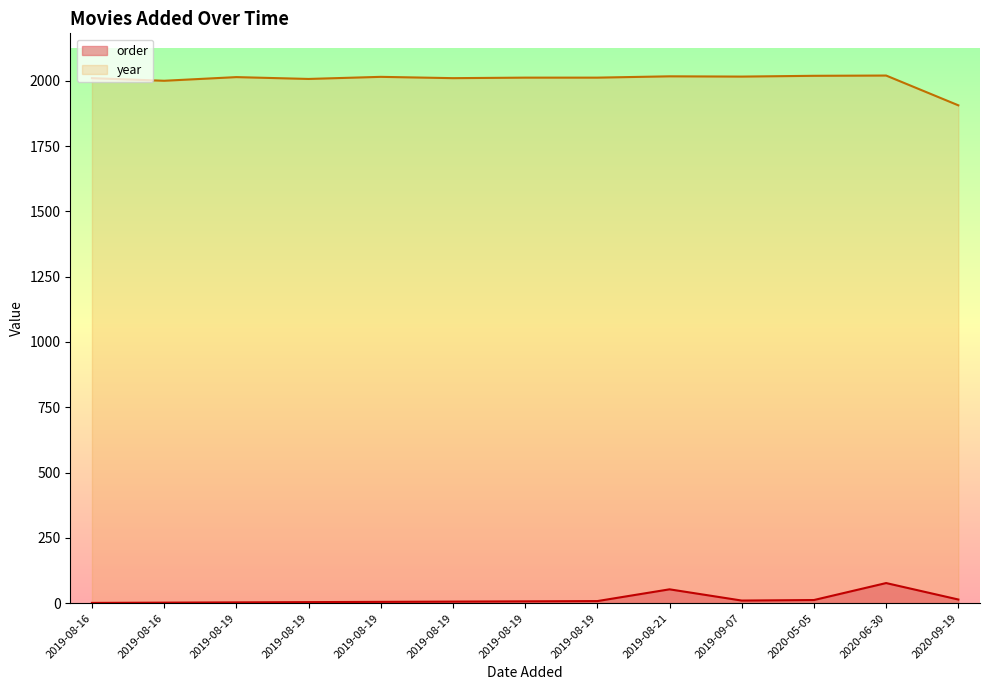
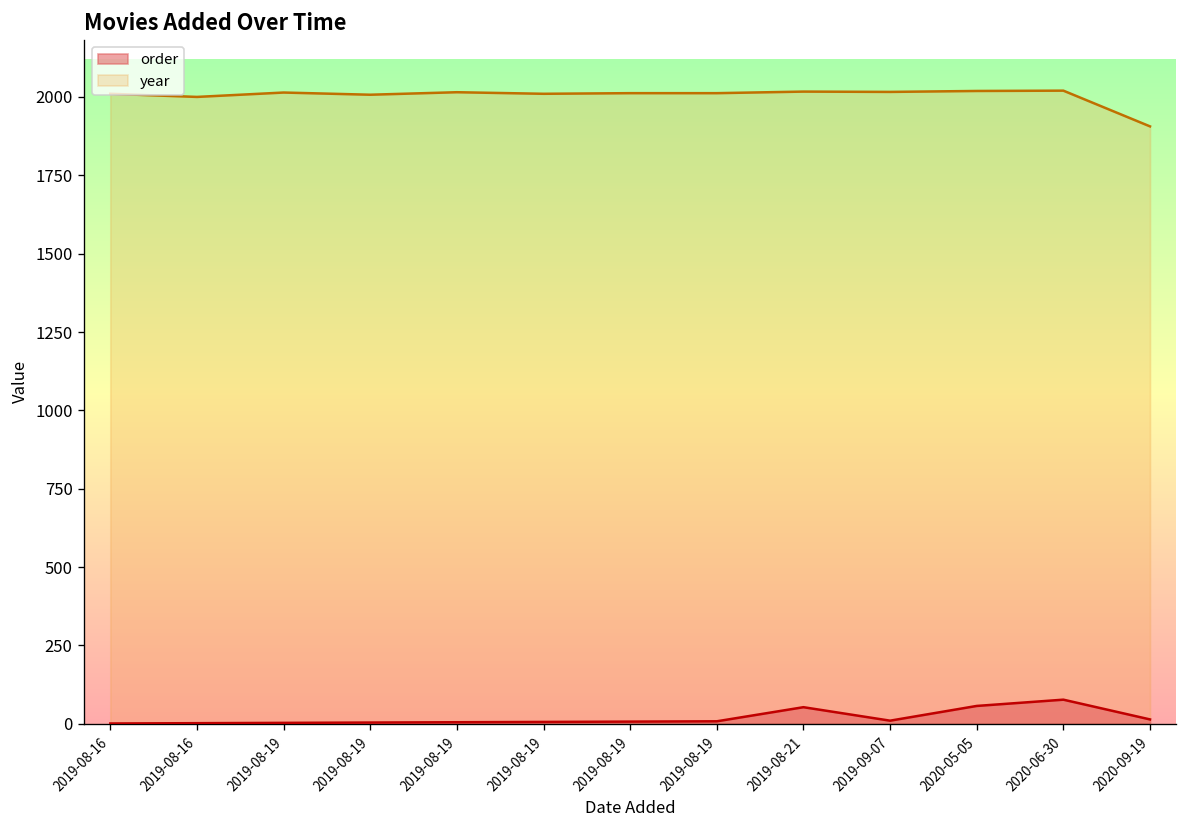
order, 2020-05-05: 10 -> 60
